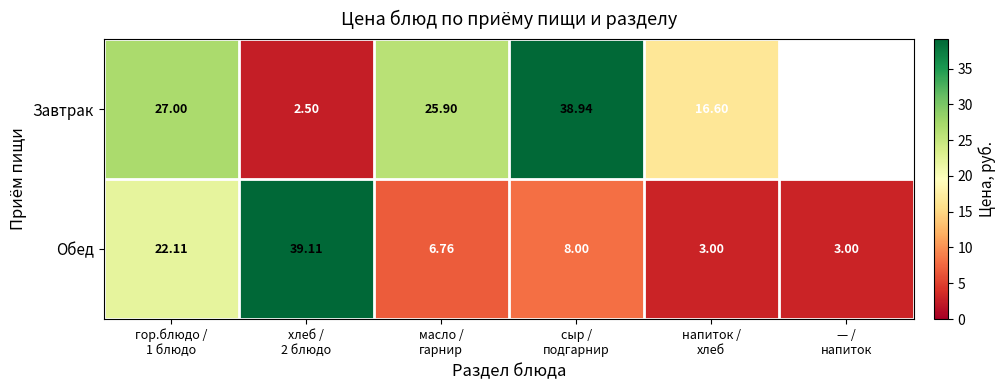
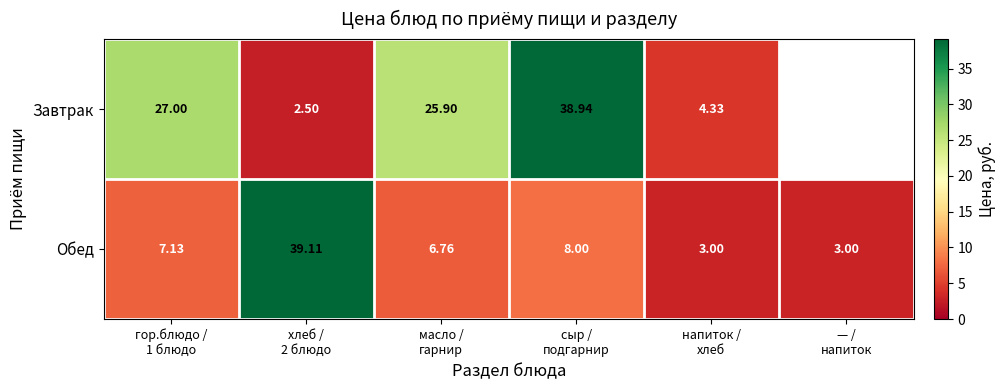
Завтрак, напиток / хлеб: 16.60 -> 4.33
Обед, гор.блюдо / 1 блюдо: 22.11 -> 7.13
